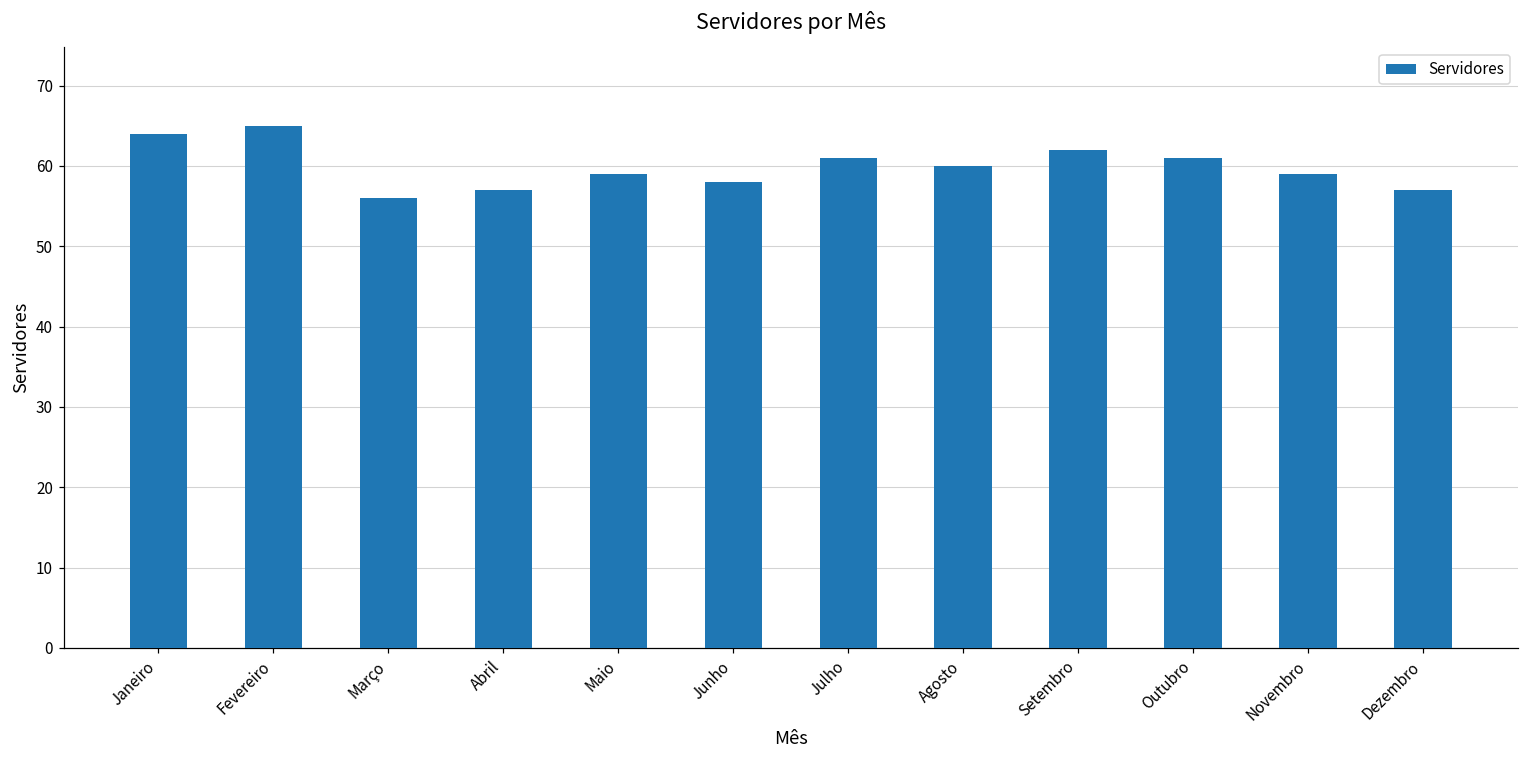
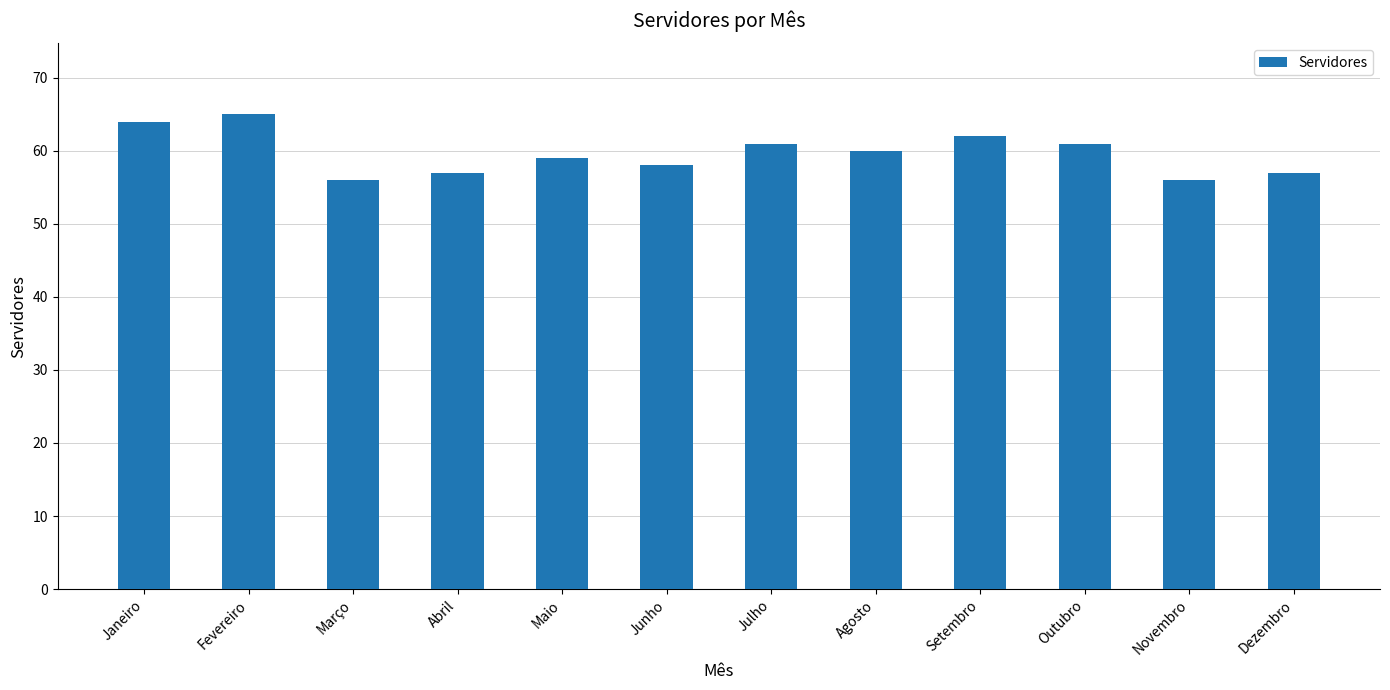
Novembro: 59 -> 56
